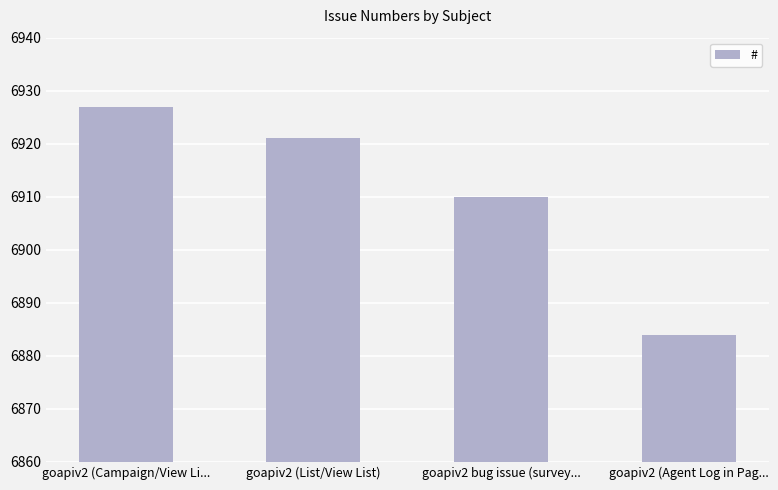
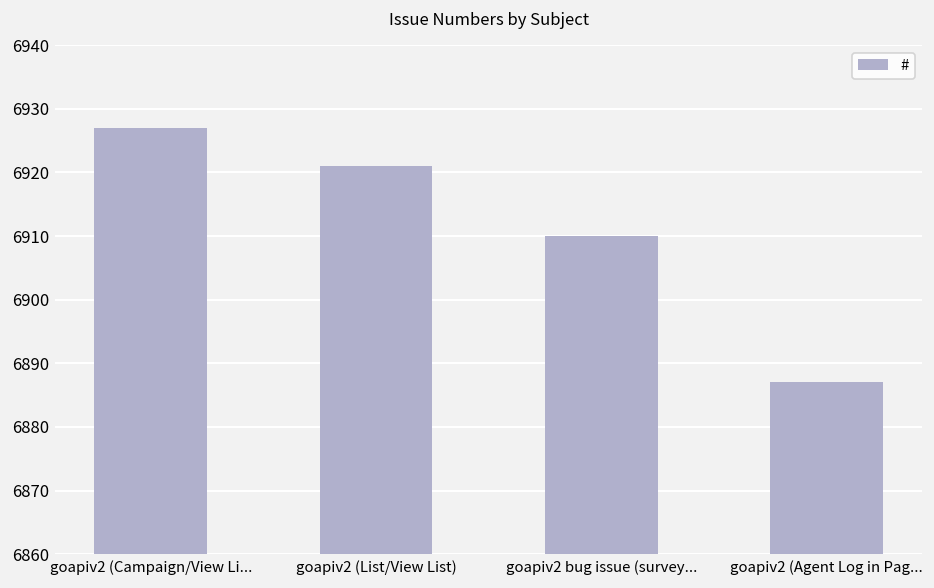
goapiv2 (Agent Log in Pag...: 6884 -> 6887
